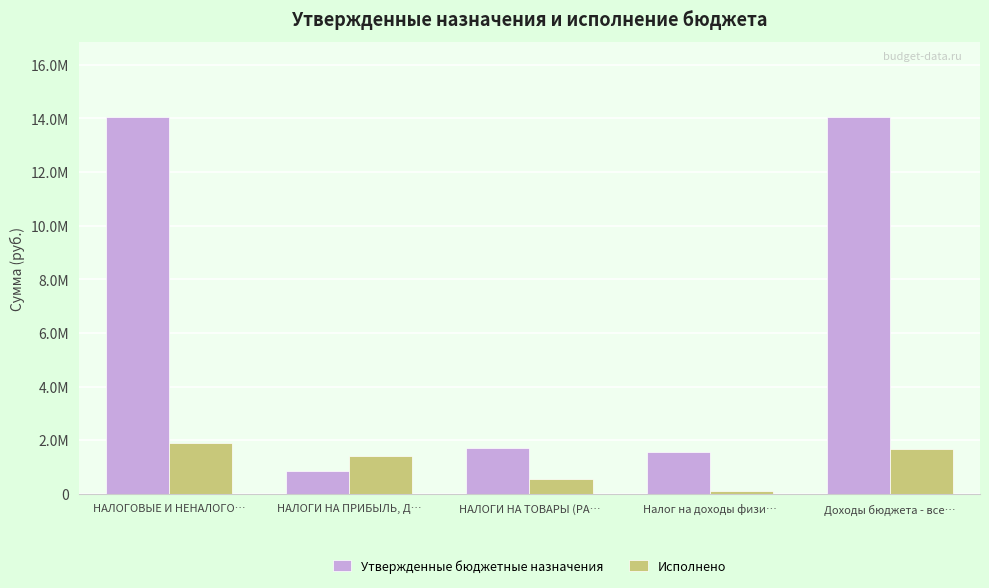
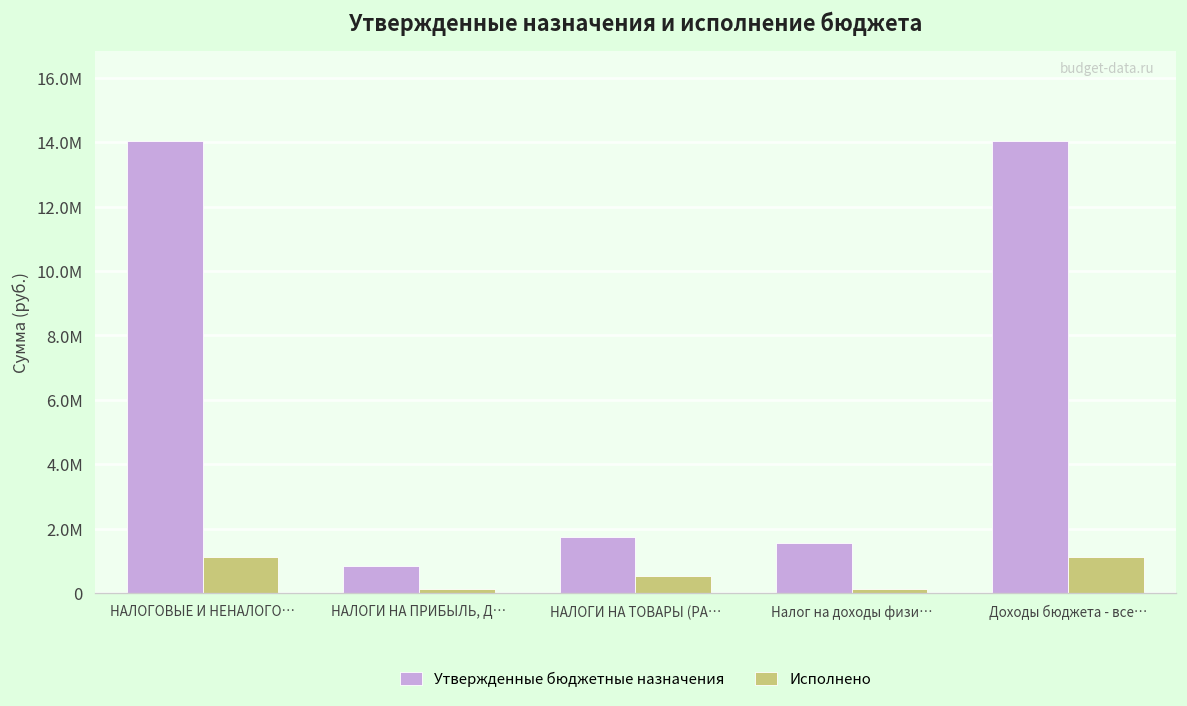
Исполнено, НАЛОГОВЫЕ И НЕНАЛОГО…: 1900000 -> 1100000
Исполнено, НАЛОГИ НА ПРИБЫЛЬ, Д…: 1400000 -> 100000
Исполнено, Доходы бюджета - все…: 1700000 -> 1100000
